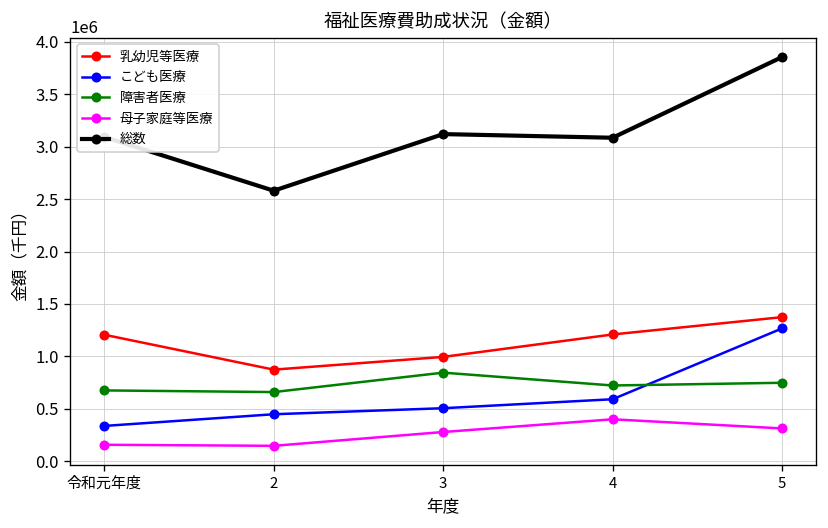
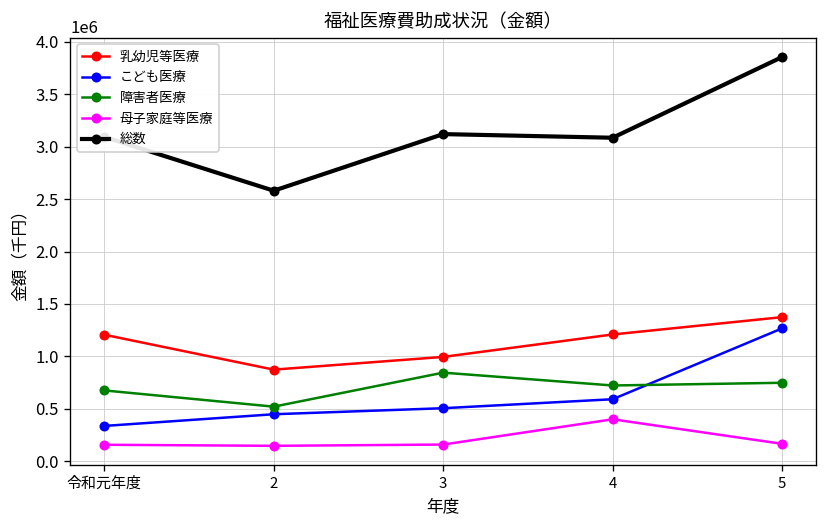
障害者医療, 2: 700000 -> 500000
母子家庭等医療, 3: 300000 -> 200000
母子家庭等医療, 5: 300000 -> 200000
